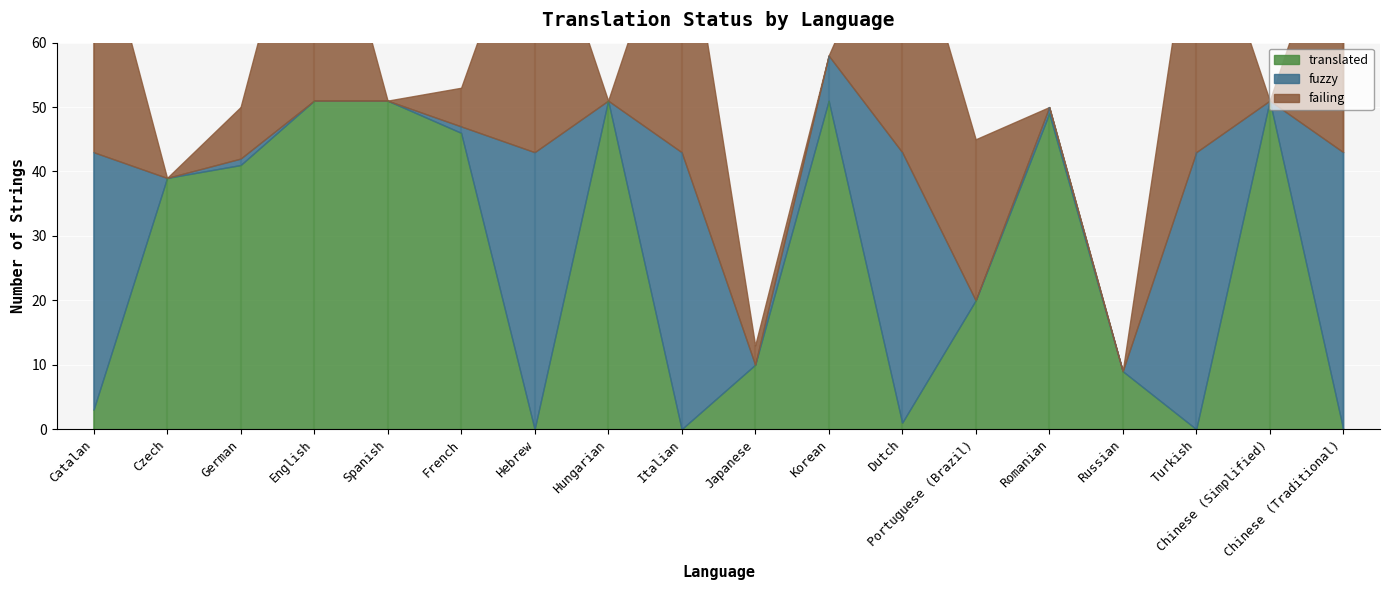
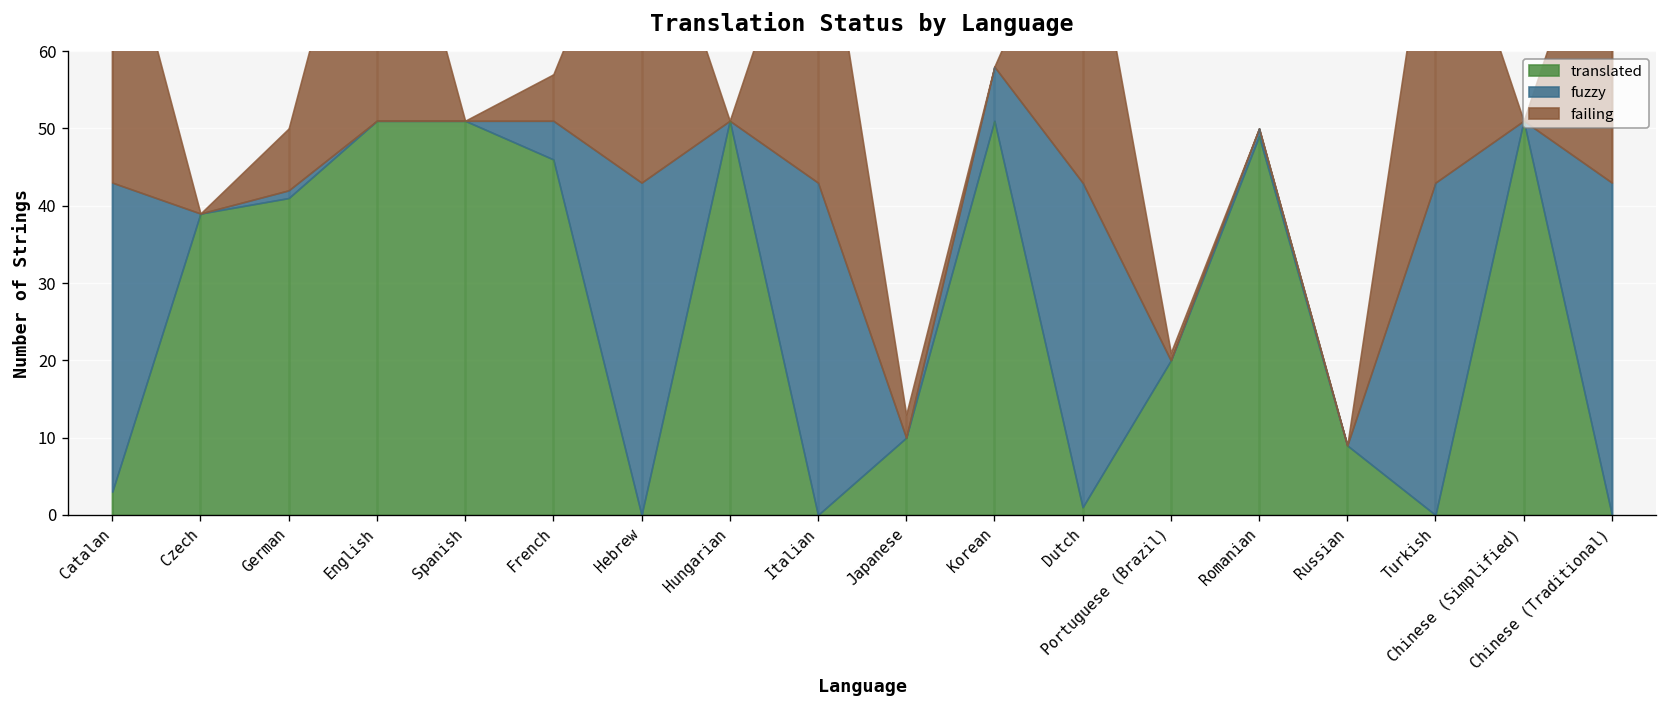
fuzzy, French: 1 -> 5
failing, Portuguese (Brazil): 25 -> 1
